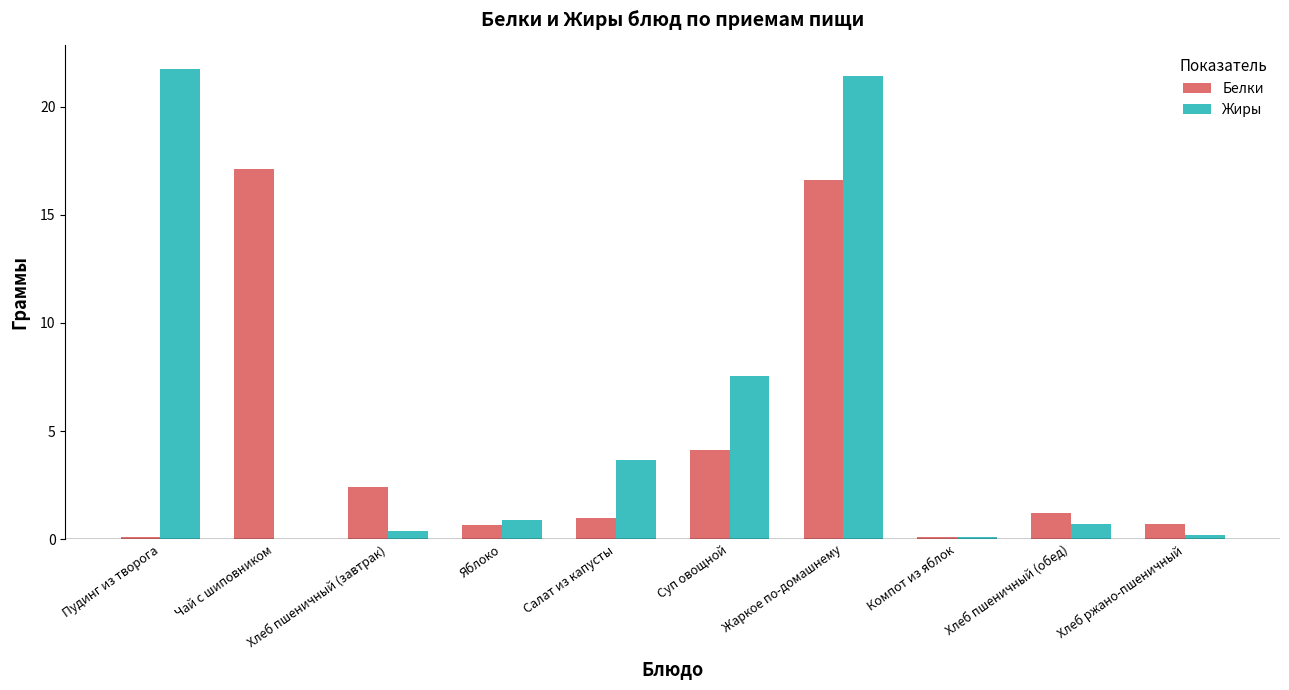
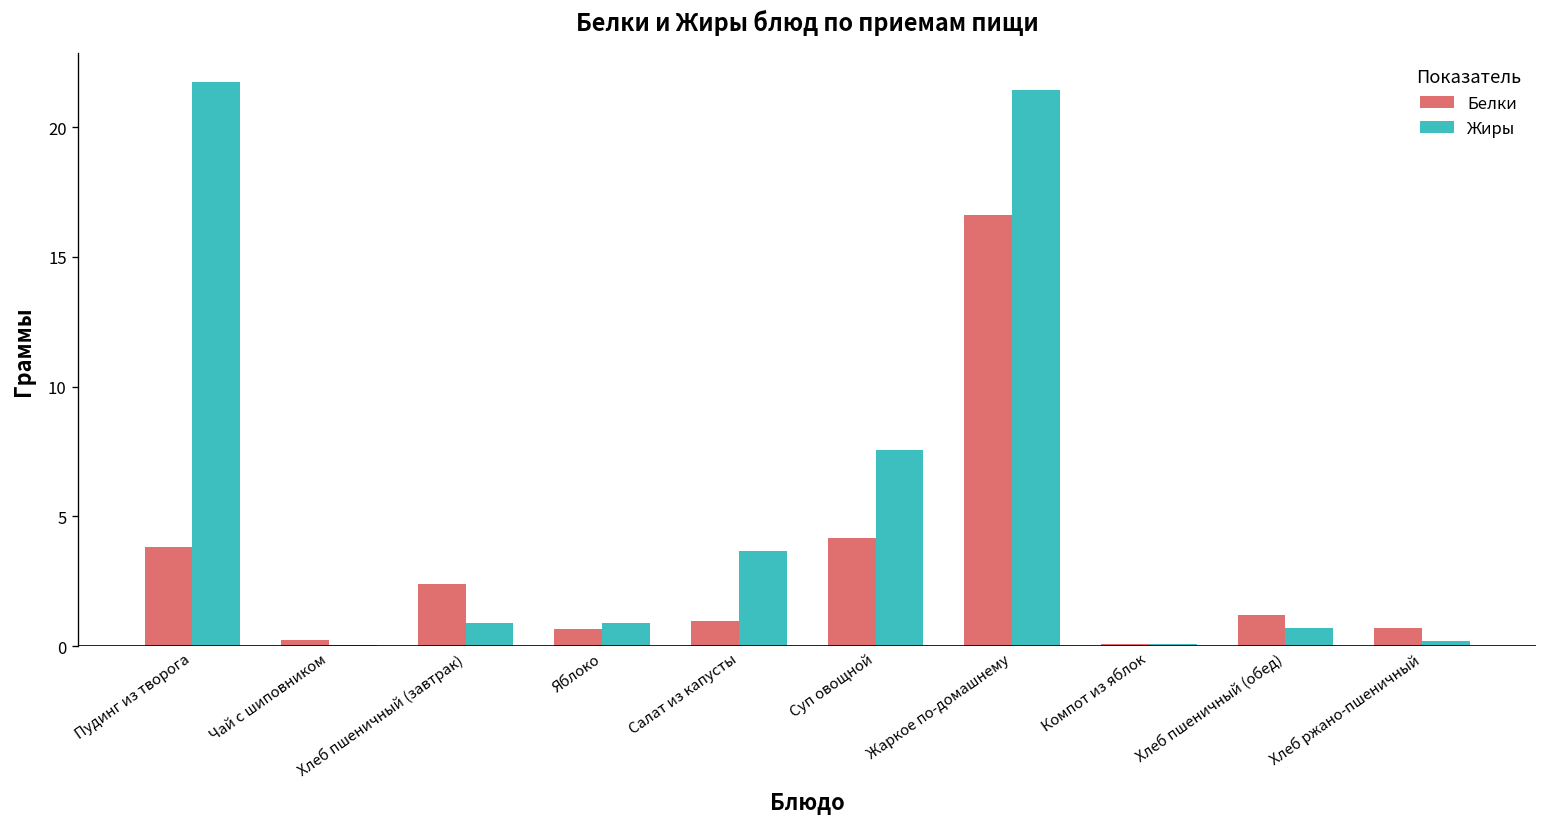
Белки, Пудинг из творога: 0.1 -> 3.8
Белки, Чай с шиповником: 17.1 -> 0.2
Жиры, Хлеб пшеничный (завтрак): 0.4 -> 0.9
